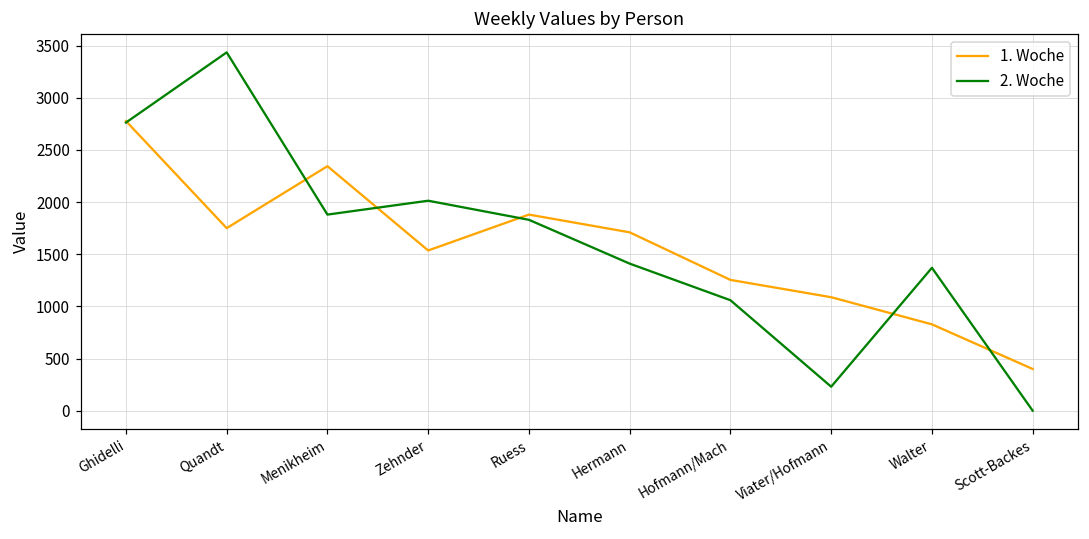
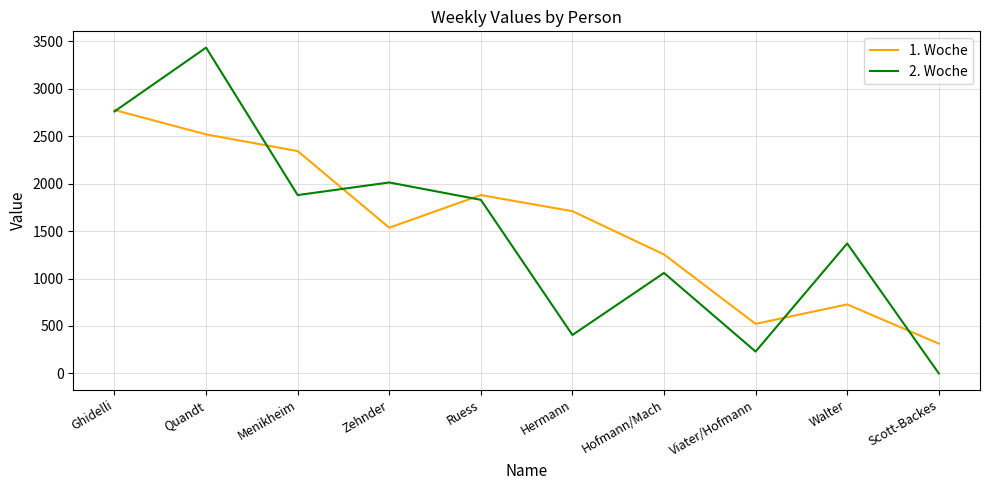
1. Woche, Quandt: 1800 -> 2500
2. Woche, Hermann: 1400 -> 400
1. Woche, Viater/Hofmann: 1100 -> 500
1. Woche, Walter: 800 -> 700
1. Woche, Scott-Backes: 400 -> 300
